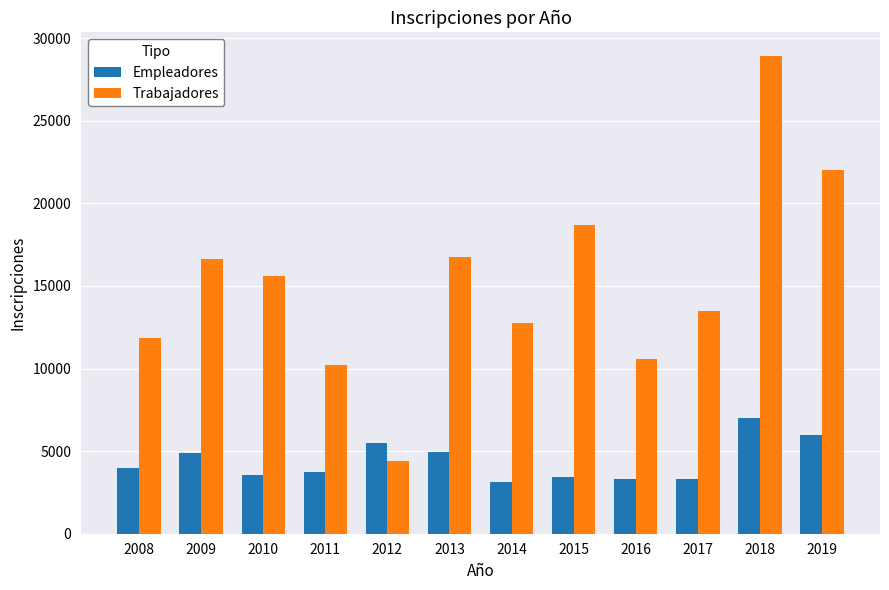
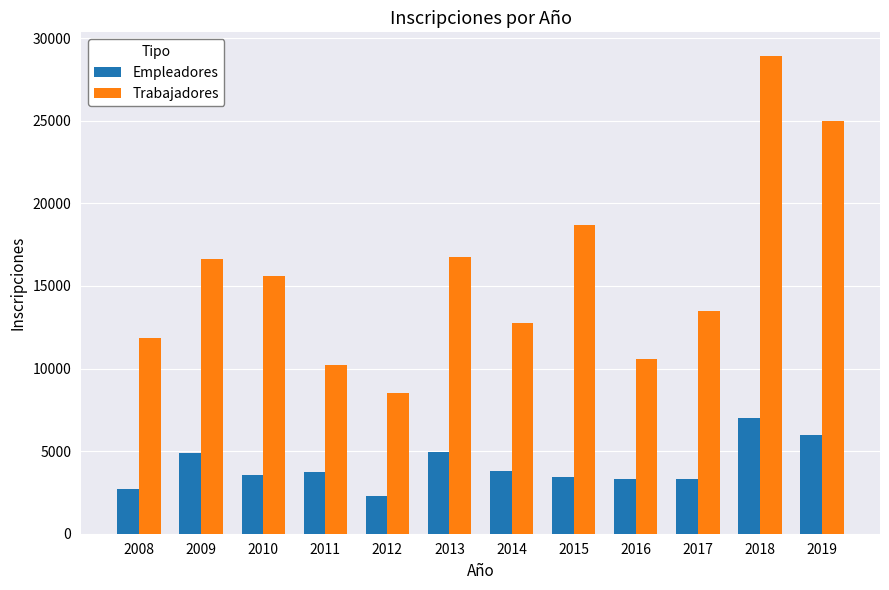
Empleadores, 2008: 4000 -> 2700
Empleadores, 2012: 5500 -> 2300
Trabajadores, 2012: 4400 -> 8500
Empleadores, 2014: 3100 -> 3800
Trabajadores, 2019: 22000 -> 25000
